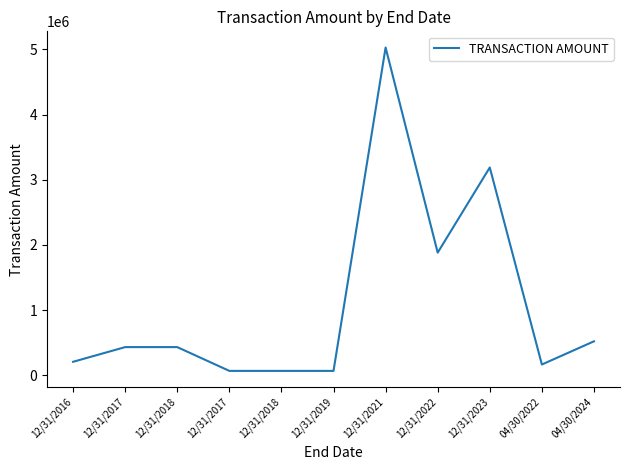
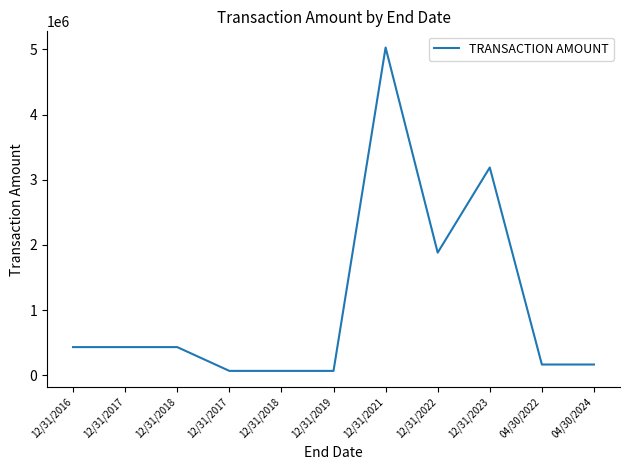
12/31/2016: 200000 -> 400000
04/30/2024: 500000 -> 200000
